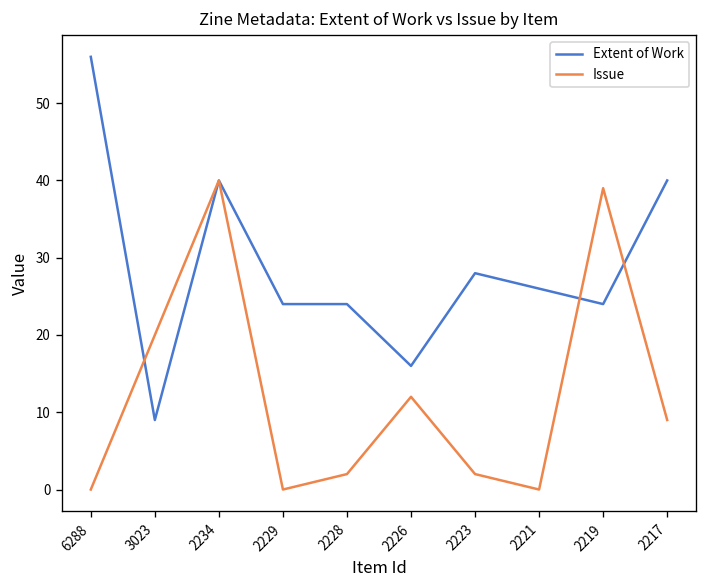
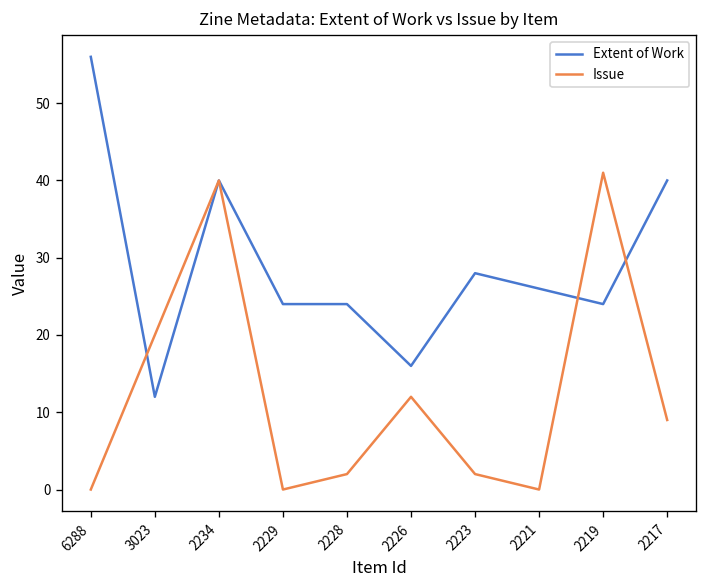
Extent of Work, 3023: 9 -> 12
Issue, 2219: 39 -> 41
